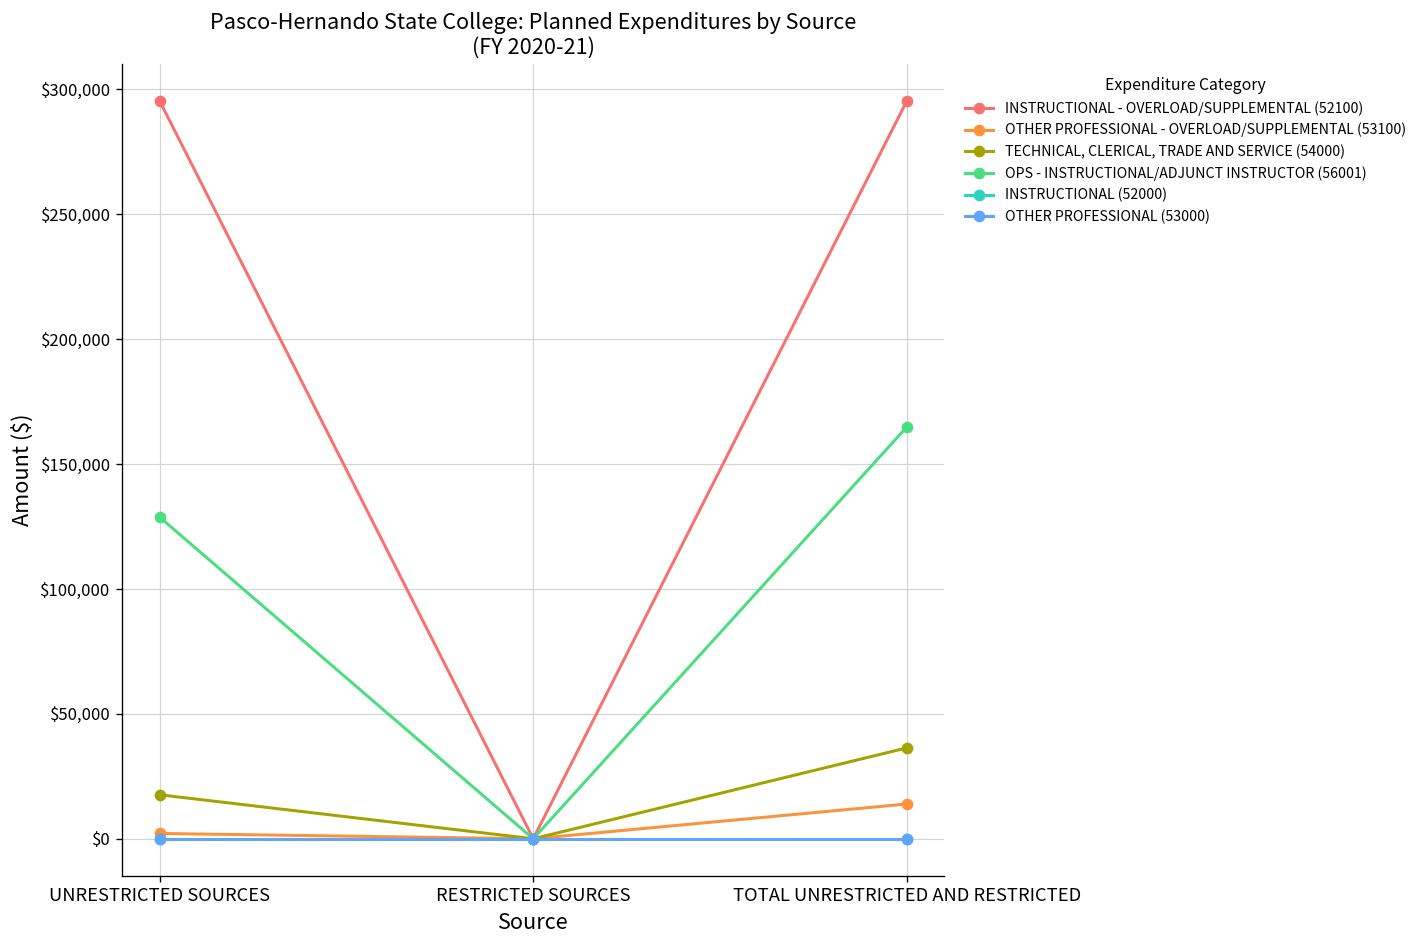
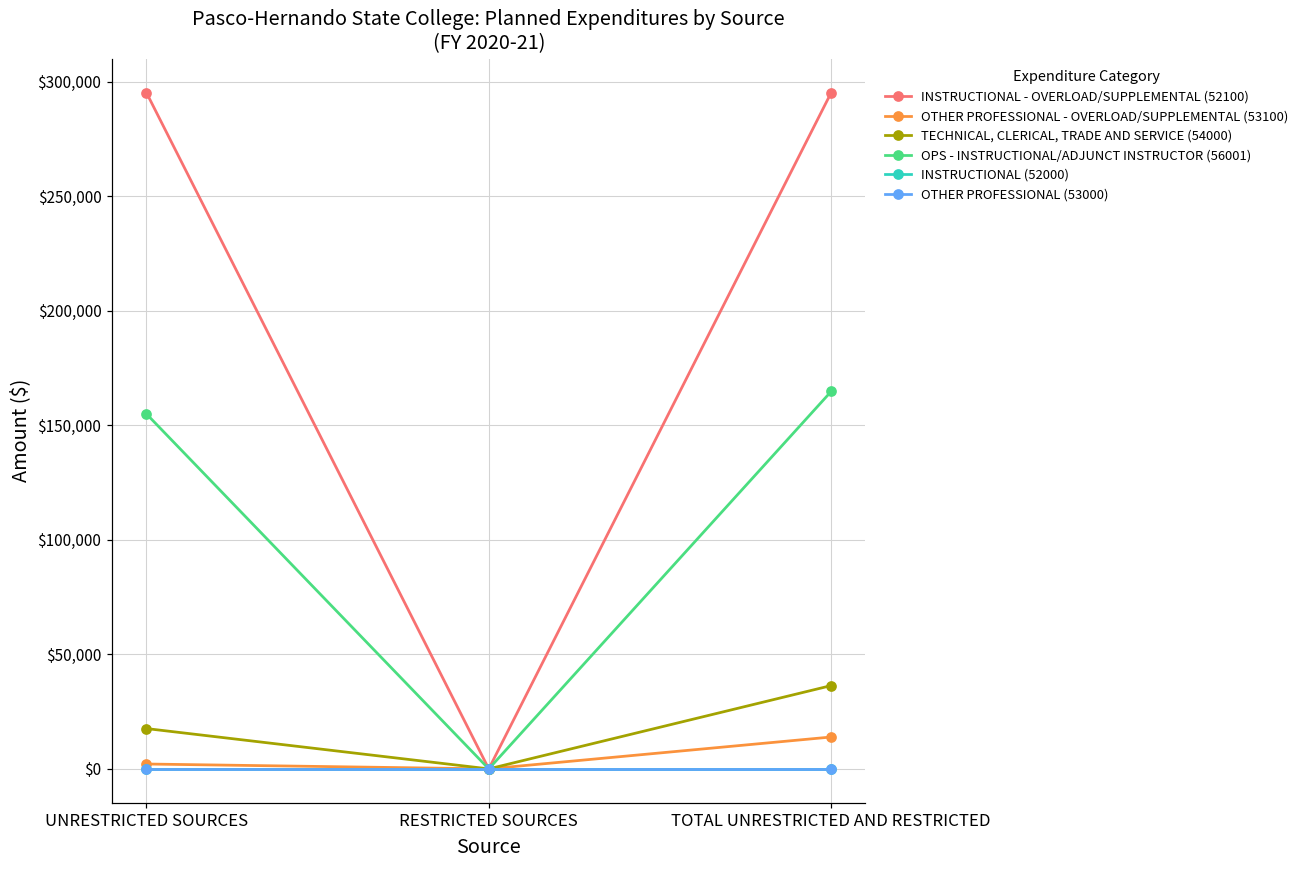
OPS - INSTRUCTIONAL/ADJUNCT INSTRUCTOR (56001), UNRESTRICTED SOURCES: $129,000 -> $155,000
